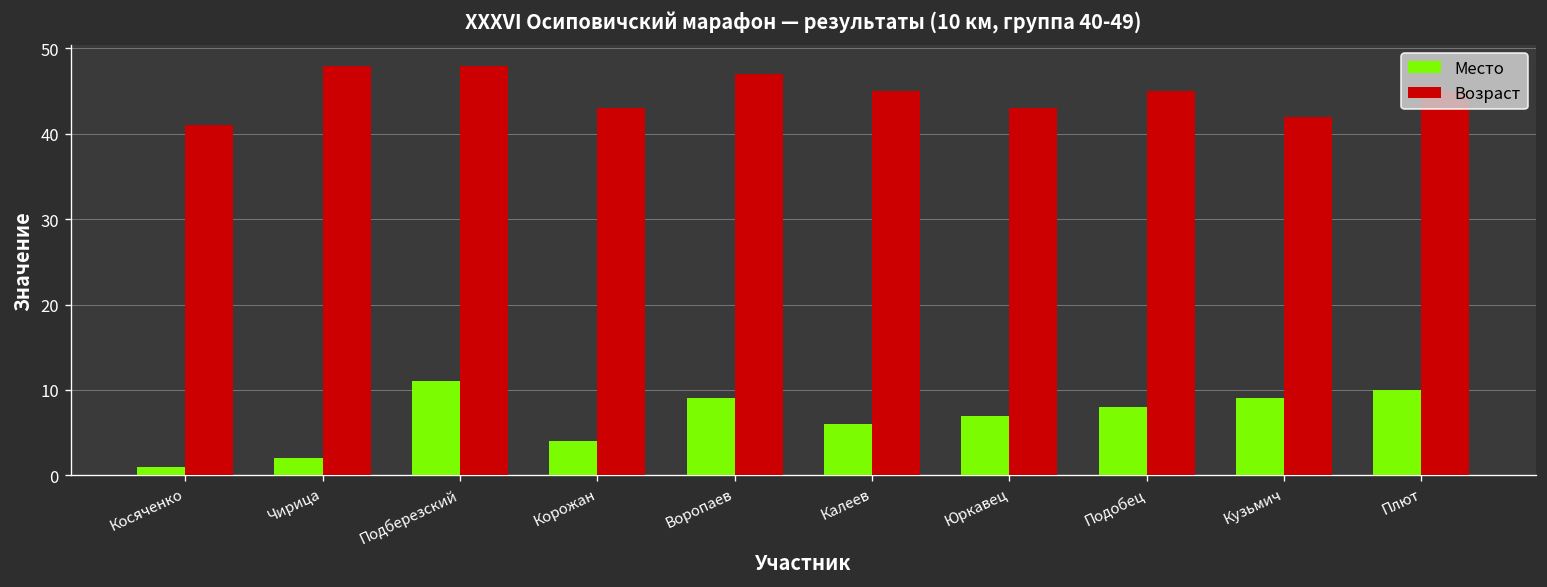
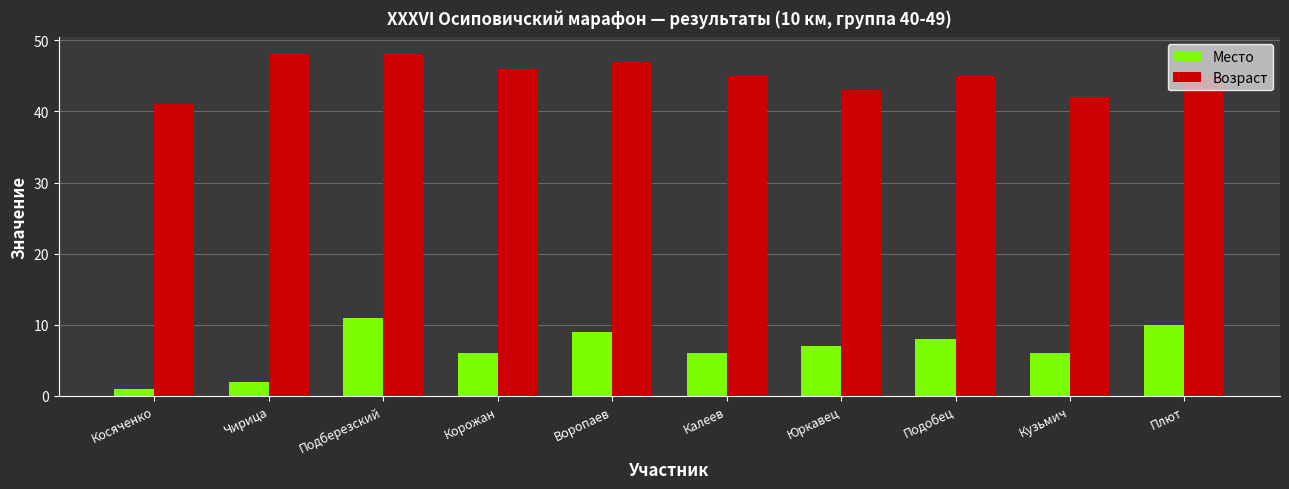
Место, Корожан: 4 -> 6
Возраст, Корожан: 43 -> 46
Место, Кузьмич: 9 -> 6
